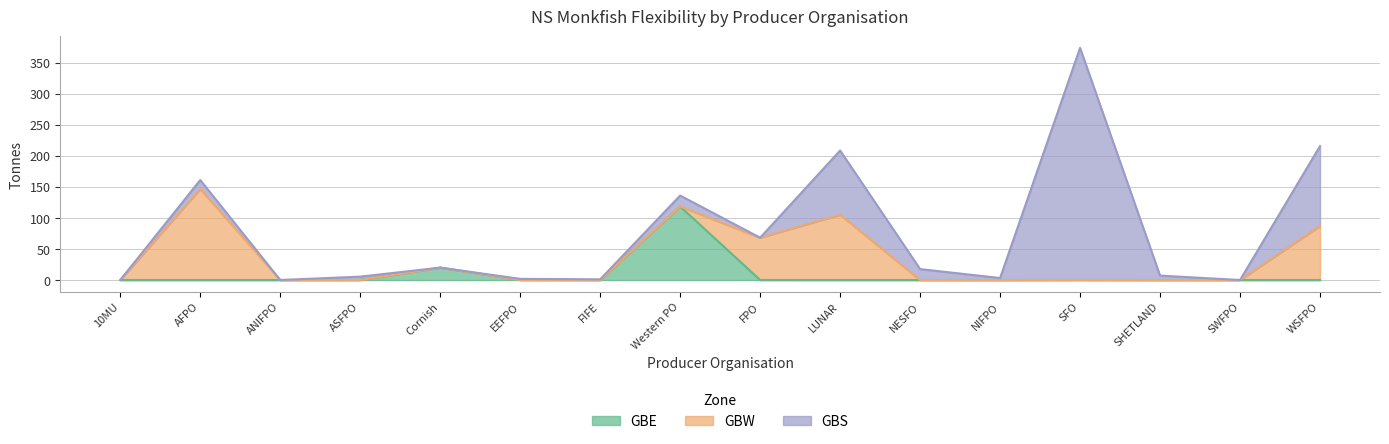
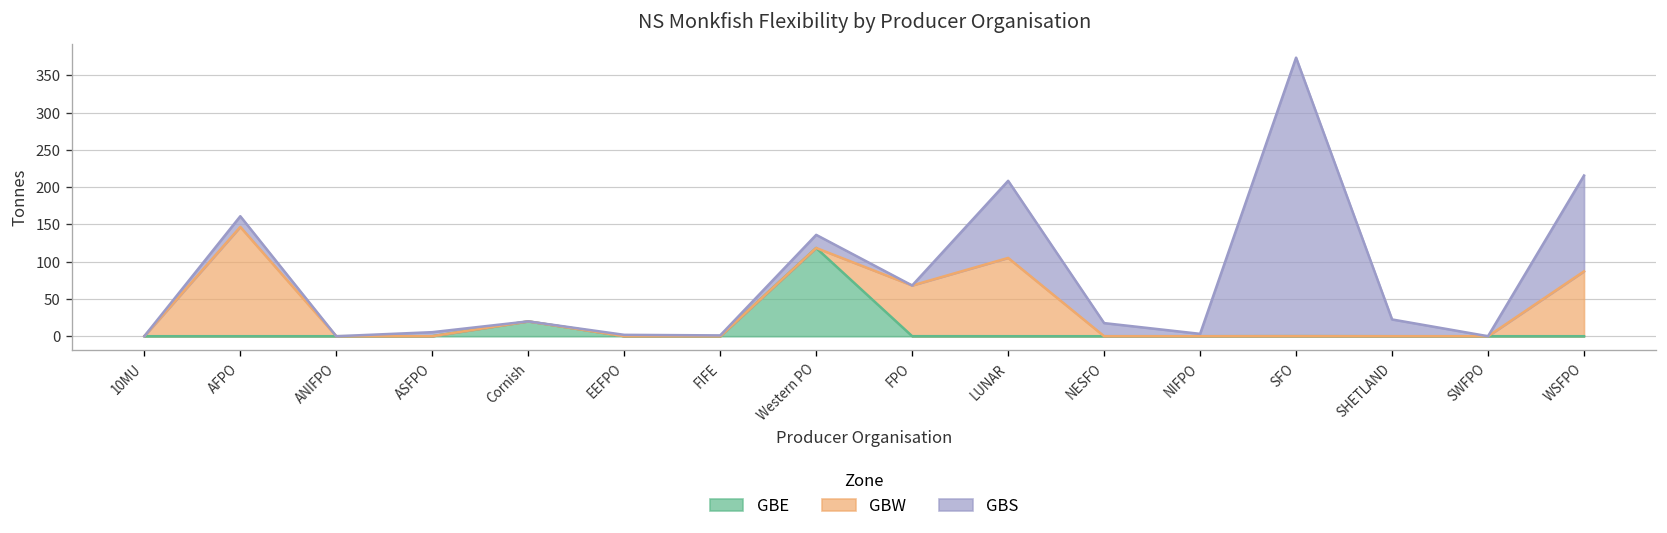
GBS, SHETLAND: 10 -> 20
